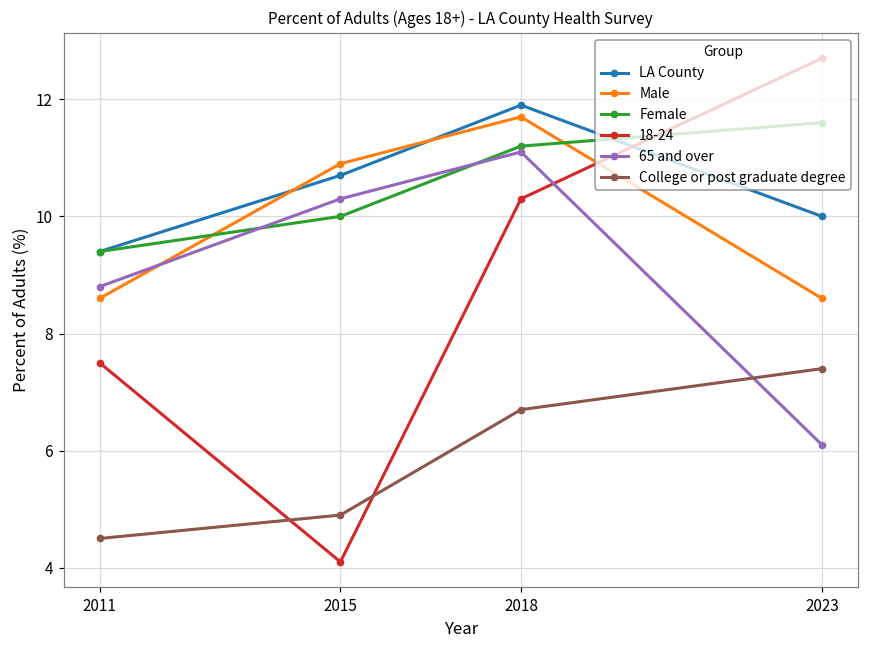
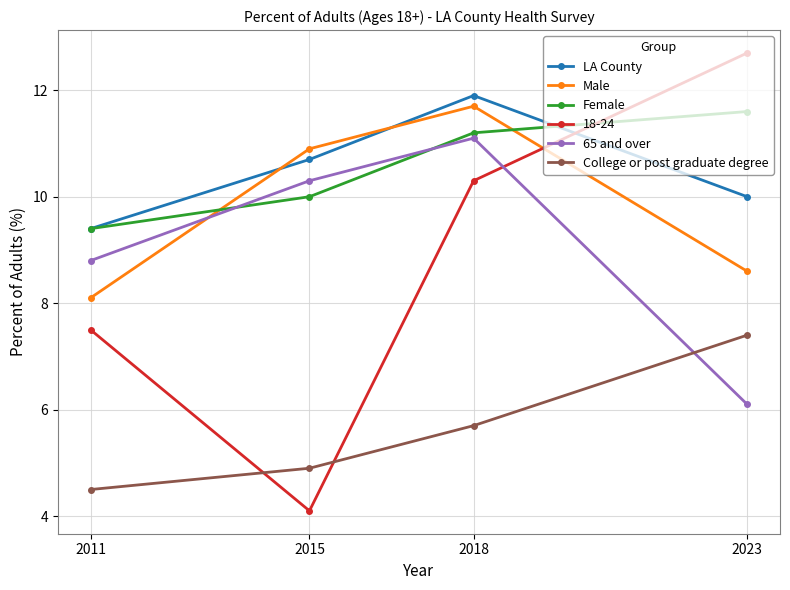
Male, 2011: 8.6 -> 8.1
College or post graduate degree, 2018: 6.7 -> 5.7
